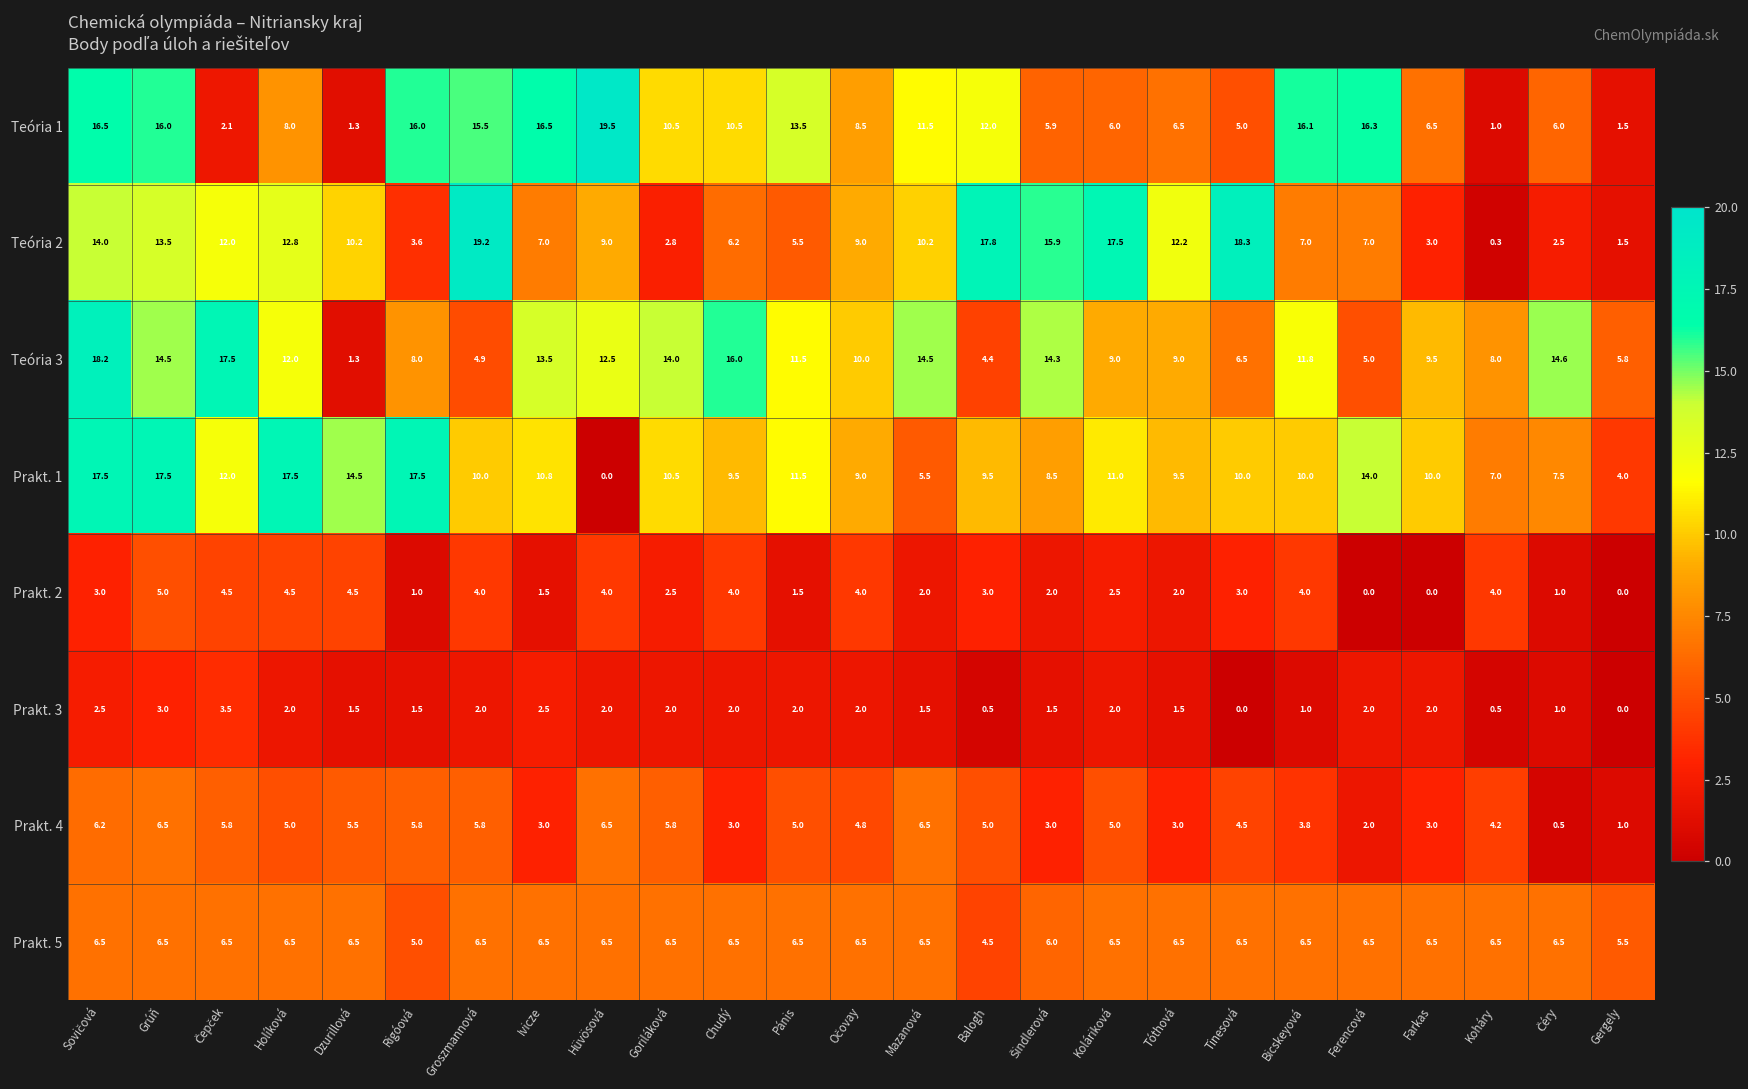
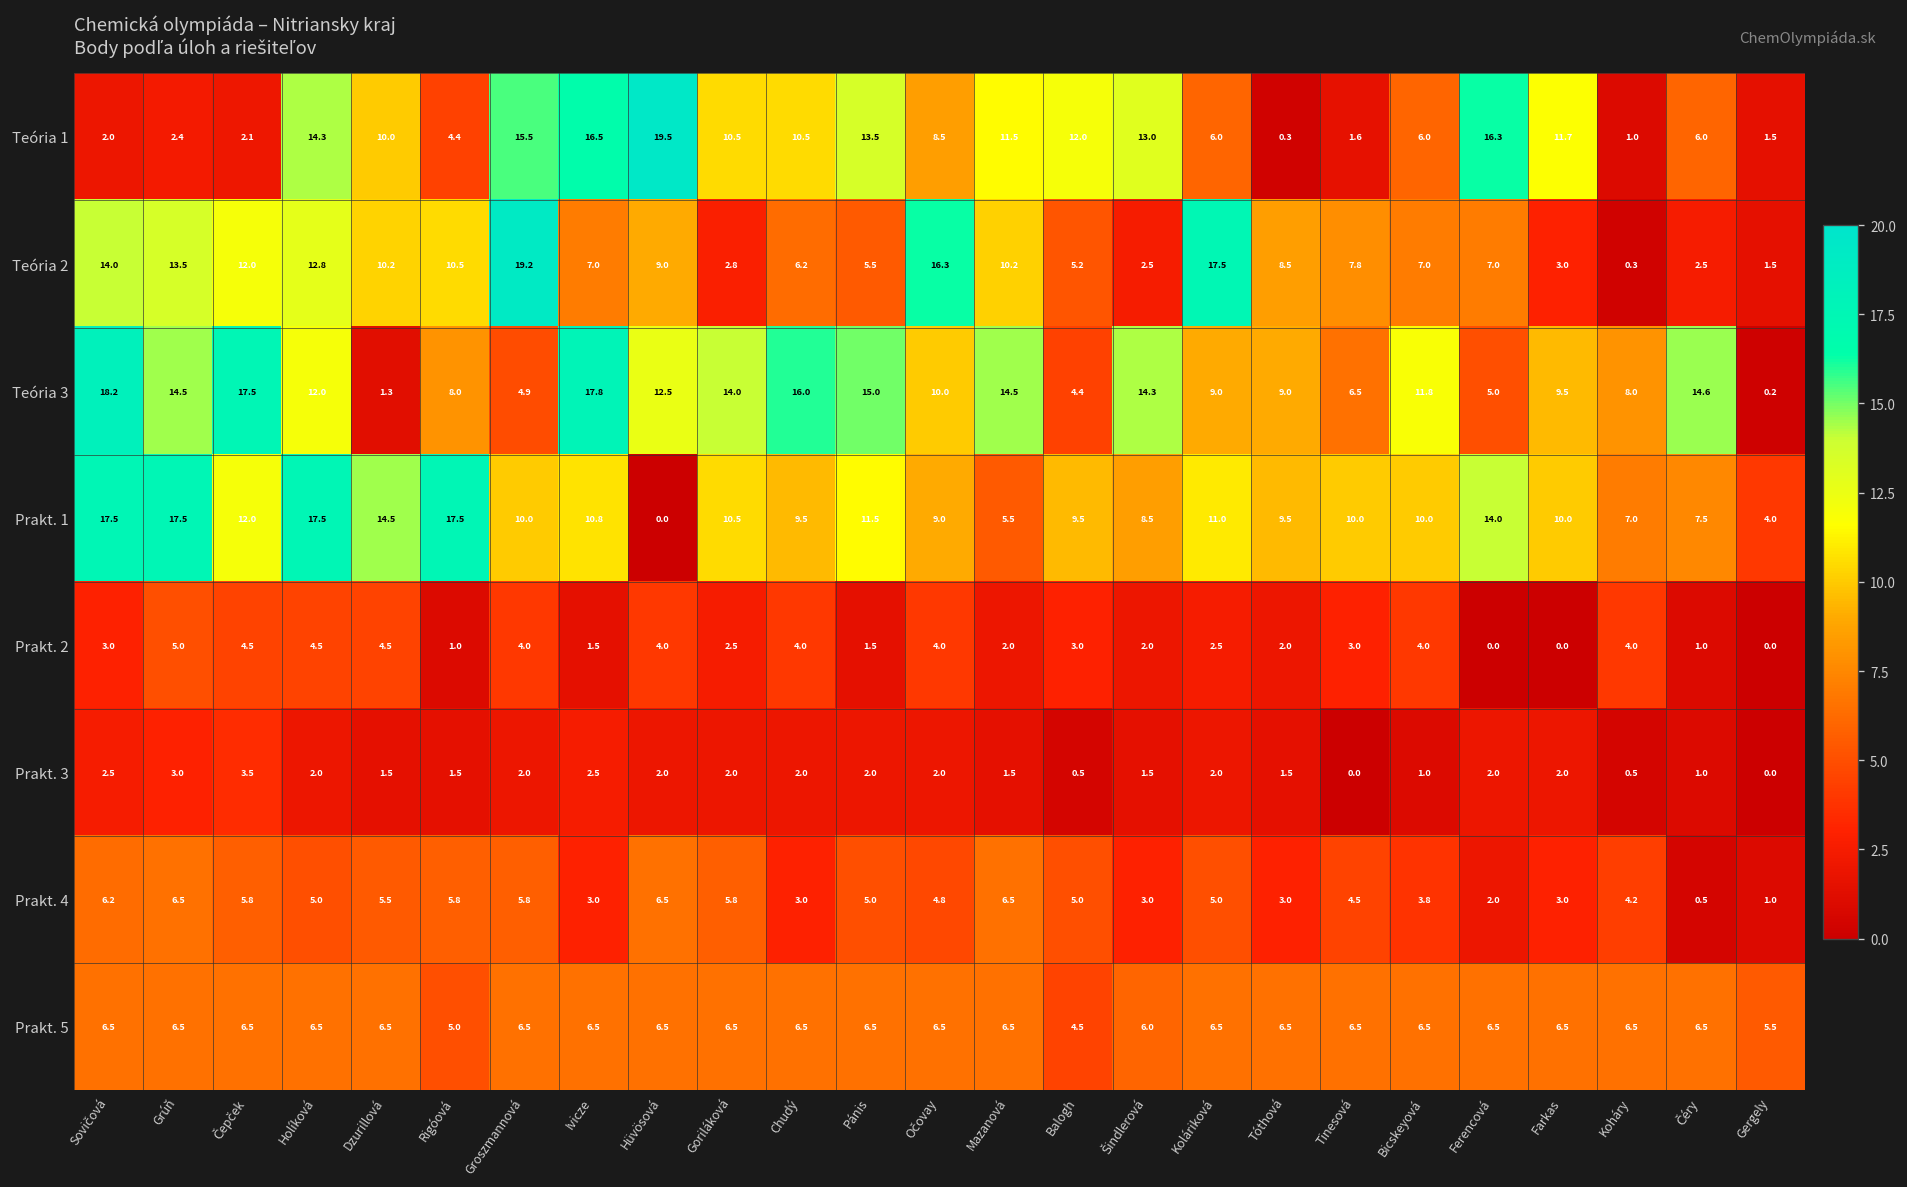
Teória 1, Sovičová: 16.5 -> 2.0
Teória 1, Grúň: 16.0 -> 2.4
Teória 1, Holíková: 8.0 -> 14.3
Teória 1, Dzurillová: 1.3 -> 10.0
Teória 1, Rigóová: 16.0 -> 4.4
Teória 1, Šindlerová: 5.9 -> 13.0
Teória 1, Tóthová: 6.5 -> 0.3
Teória 1, Tinesová: 5.0 -> 1.6
Teória 1, Bicskeyová: 16.1 -> 6.0
Teória 1, Farkas: 6.5 -> 11.7
Teória 2, Rigóová: 3.6 -> 10.5
Teória 2, Očovay: 9.0 -> 16.3
Teória 2, Balogh: 17.8 -> 5.2
Teória 2, Šindlerová: 15.9 -> 2.5
Teória 2, Tóthová: 12.2 -> 8.5
Teória 2, Tinesová: 18.3 -> 7.8
Teória 3, Ivicze: 13.5 -> 17.8
Teória 3, Pánis: 11.5 -> 15.0
Teória 3, Gergely: 5.8 -> 0.2
